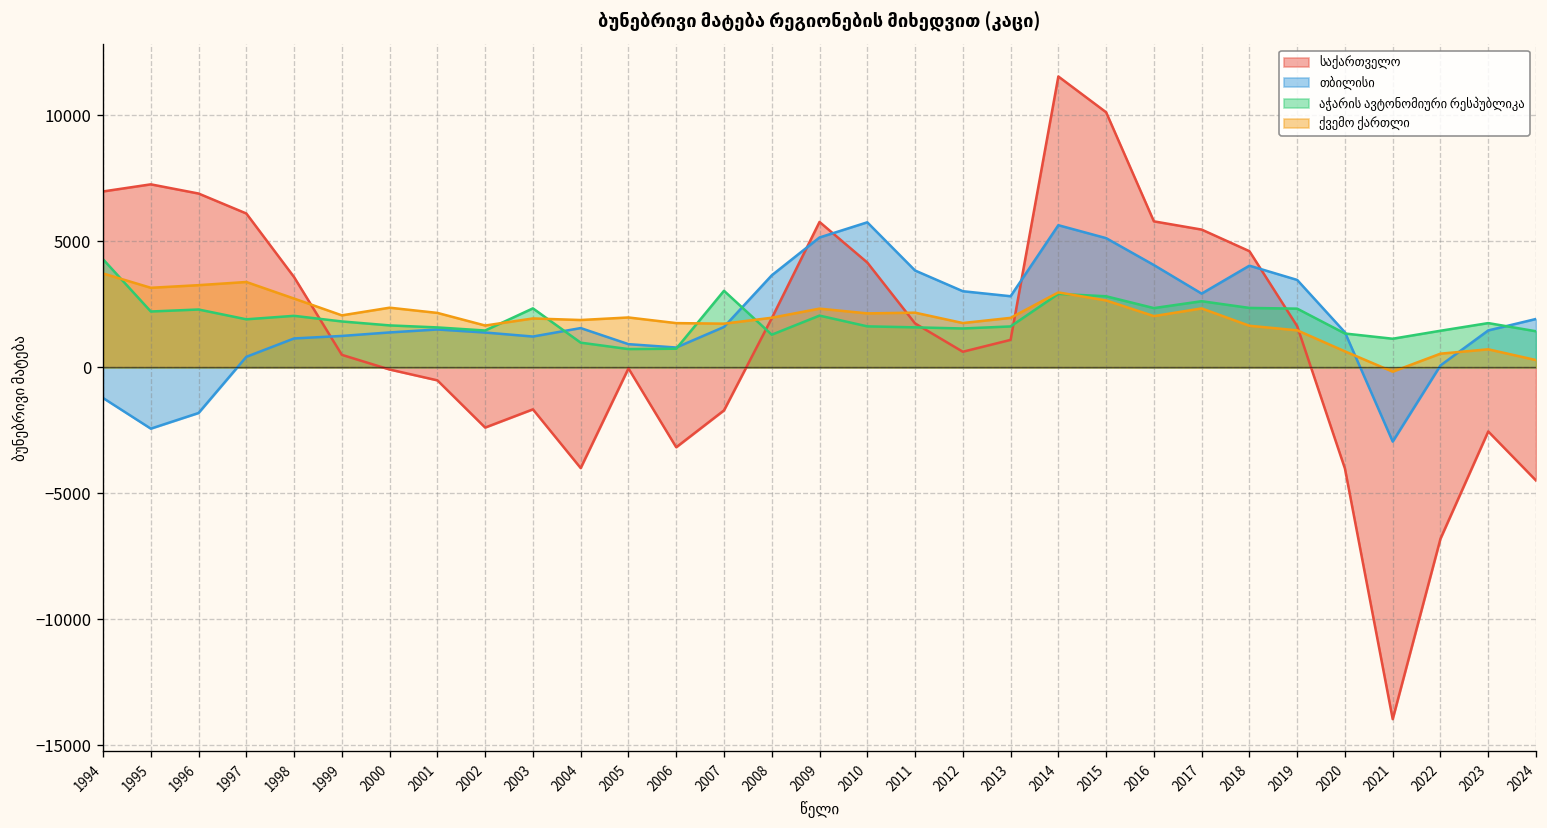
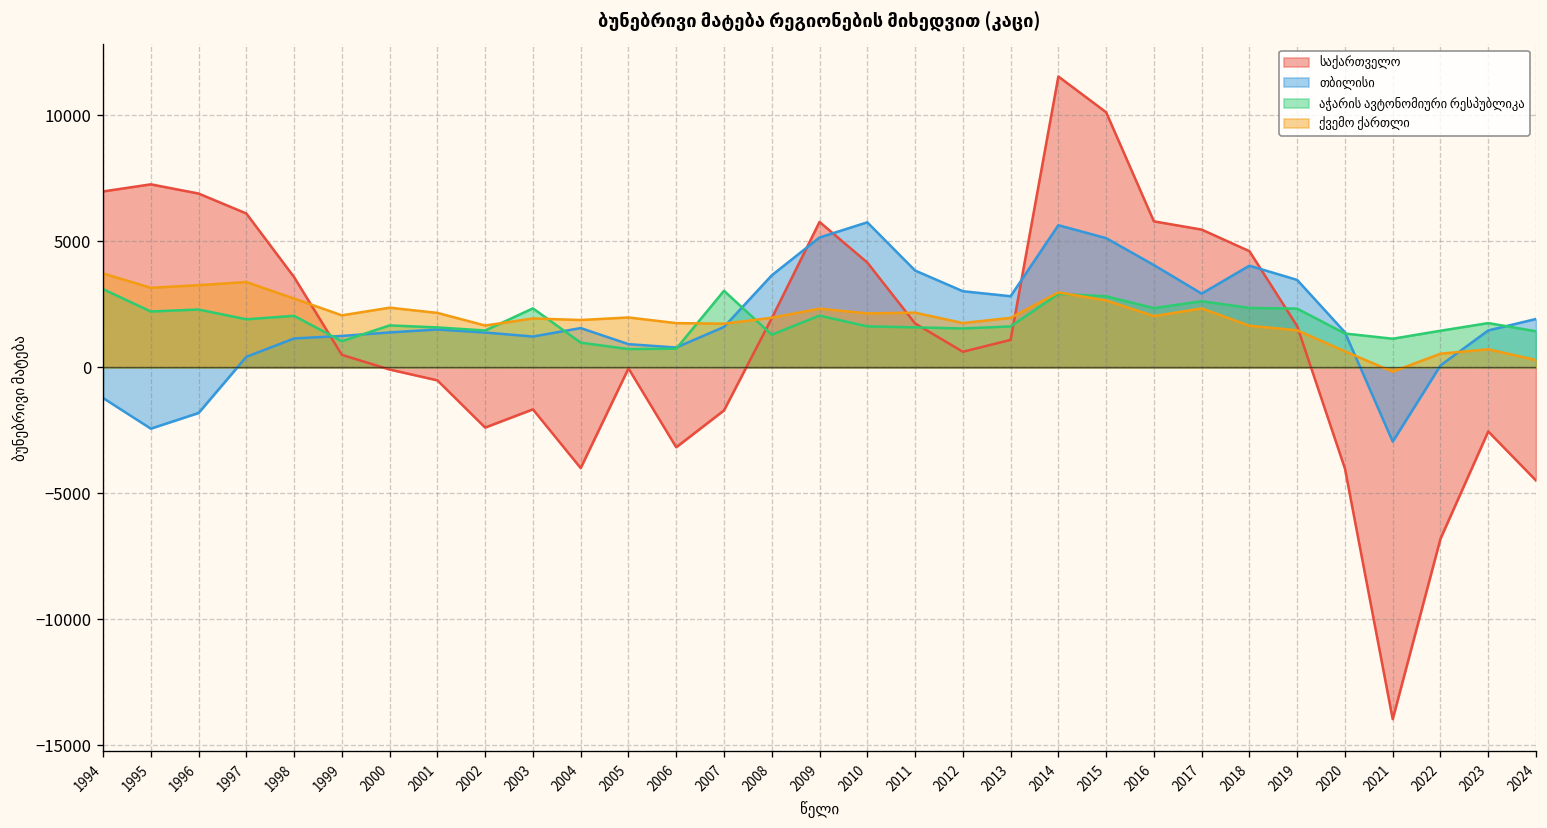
აჭარის ავტონომიური რესპუბლიკა, 1994: 4300 -> 3100
აჭარის ავტონომიური რესპუბლიკა, 1999: 1800 -> 1000
